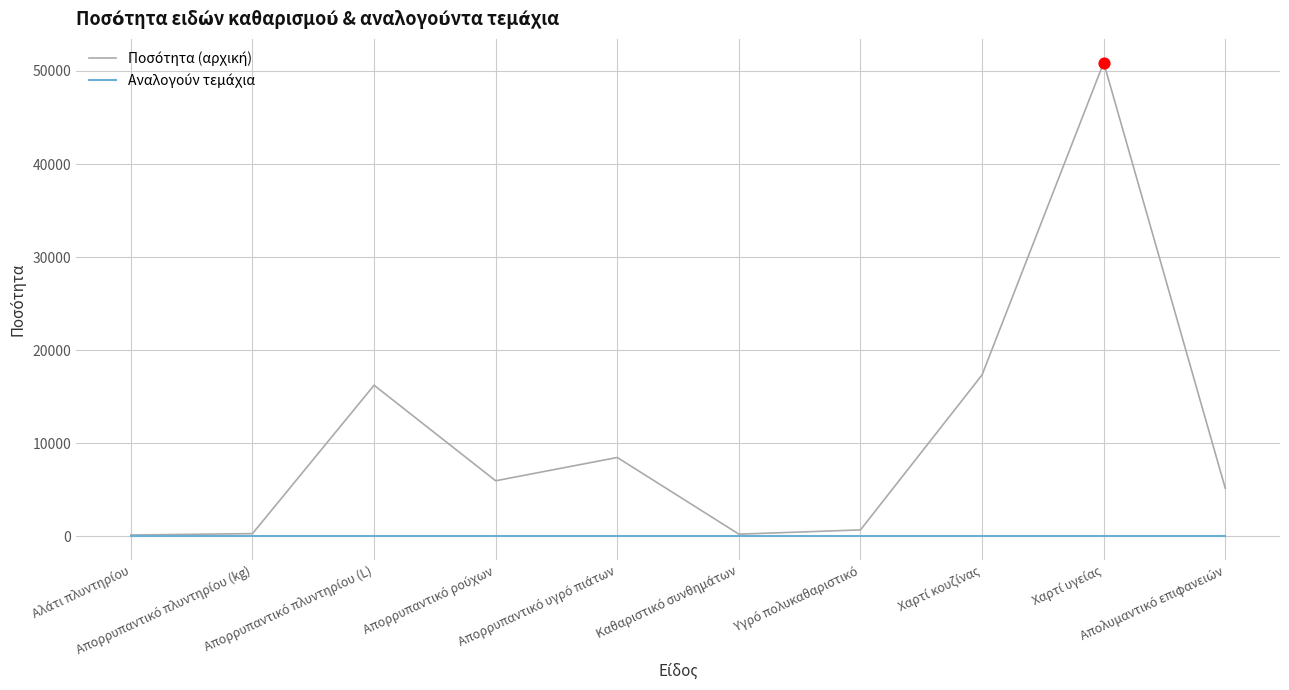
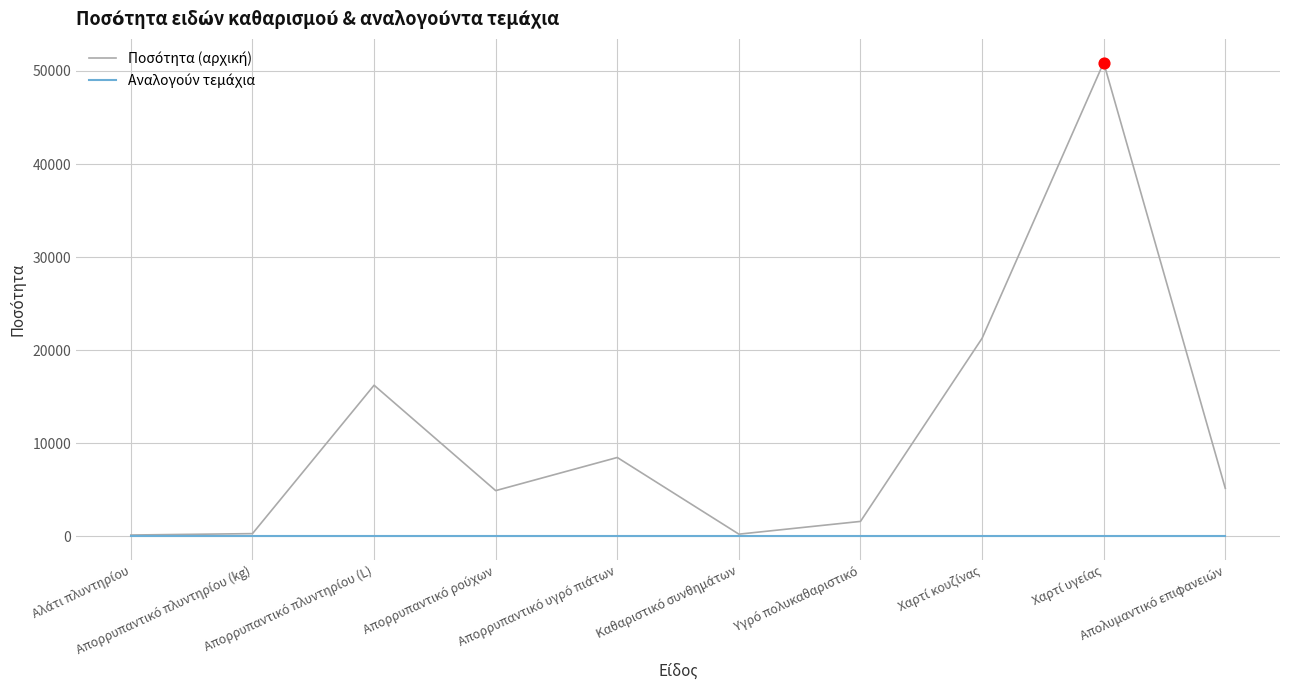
Ποσότητα (αρχική), Απορρυπαντικό ρούχων: 6000 -> 5000
Ποσότητα (αρχική), Υγρό πολυκαθαριστικό: 1000 -> 2000
Ποσότητα (αρχική), Χαρτί κουζίνας: 17000 -> 21000
